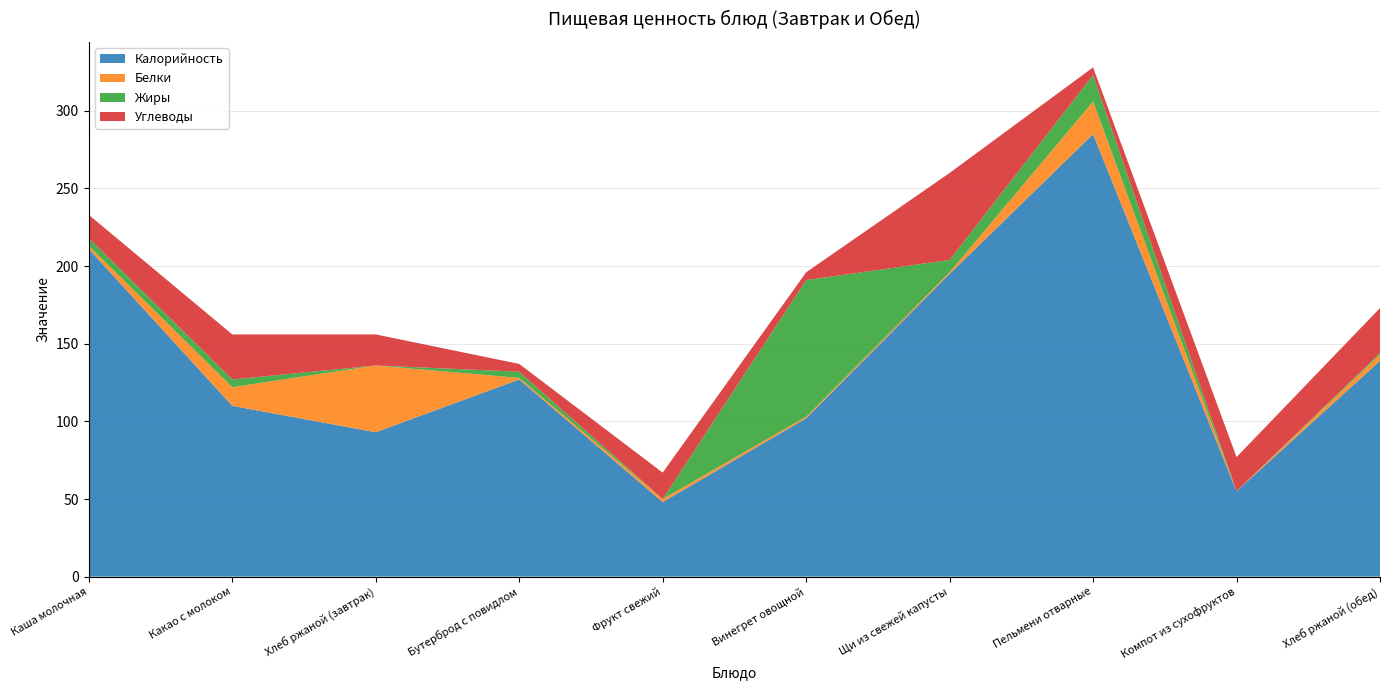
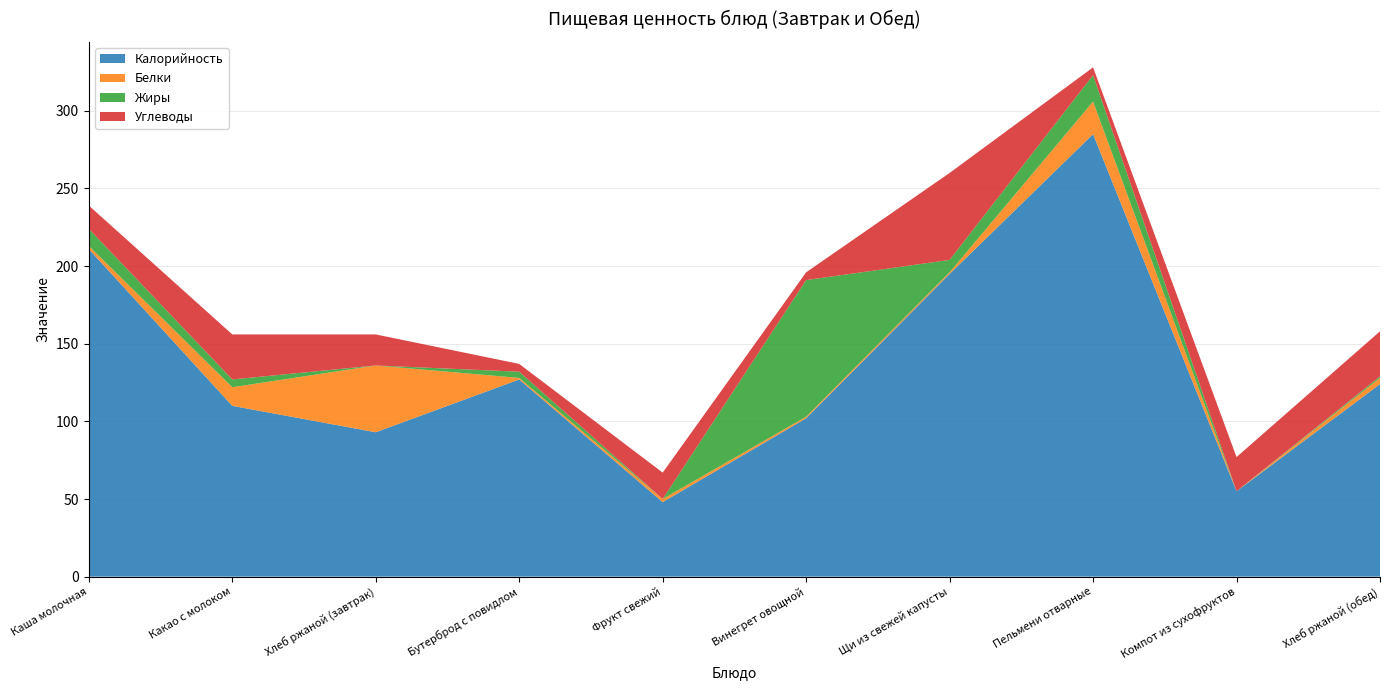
Жиры, Каша молочная: 5 -> 11
Калорийность, Хлеб ржаной (обед): 139 -> 124
